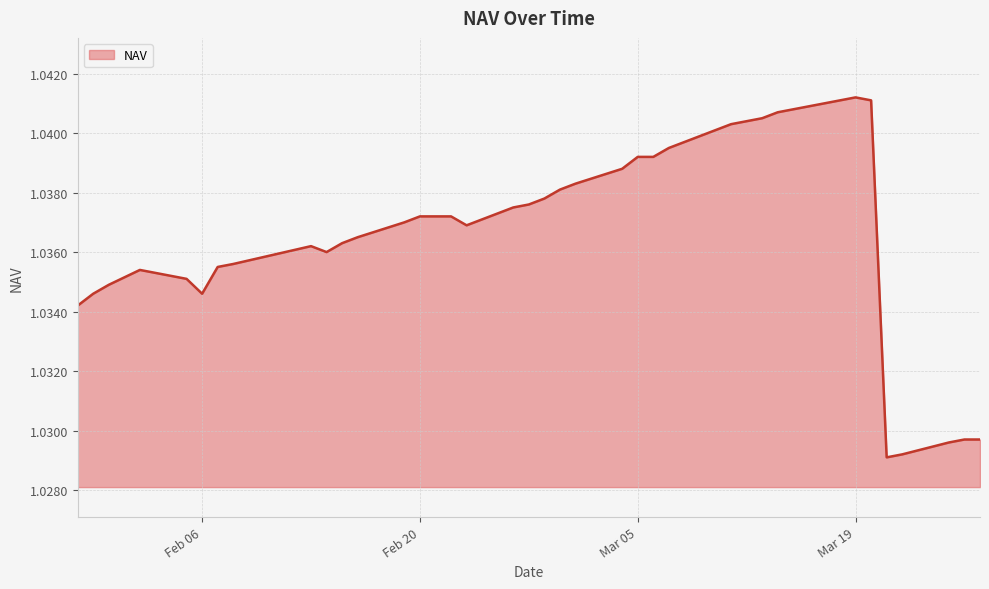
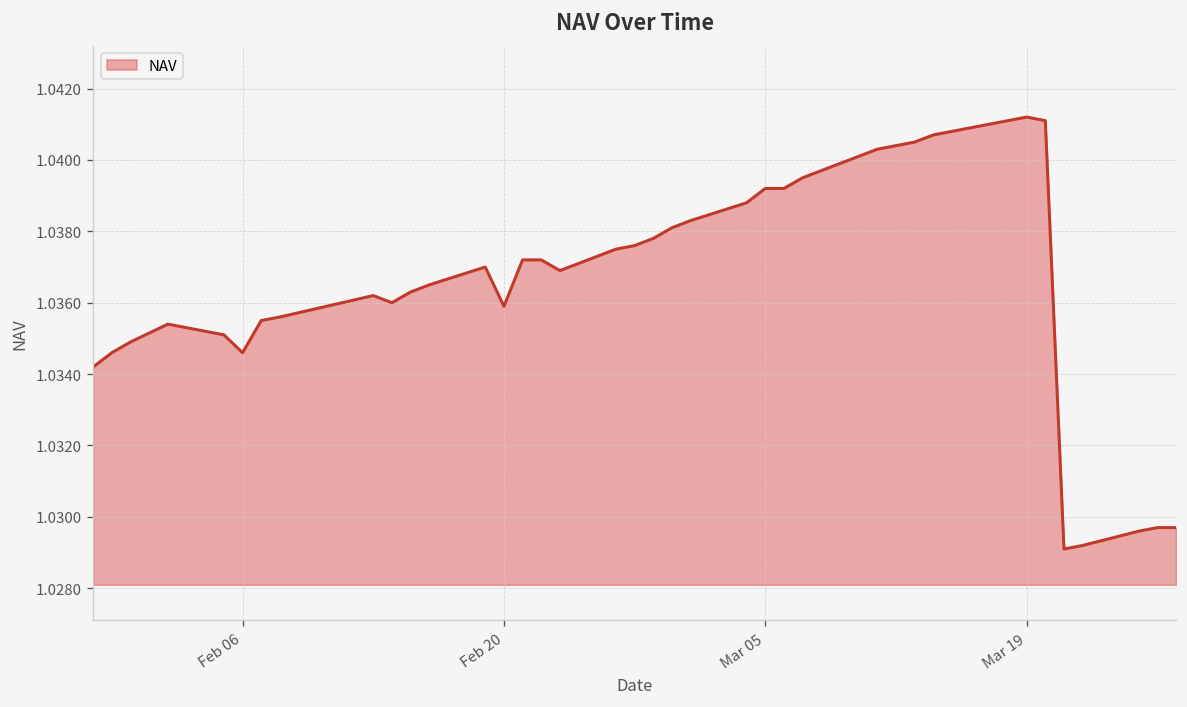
Feb 20: 1.0372 -> 1.0359
